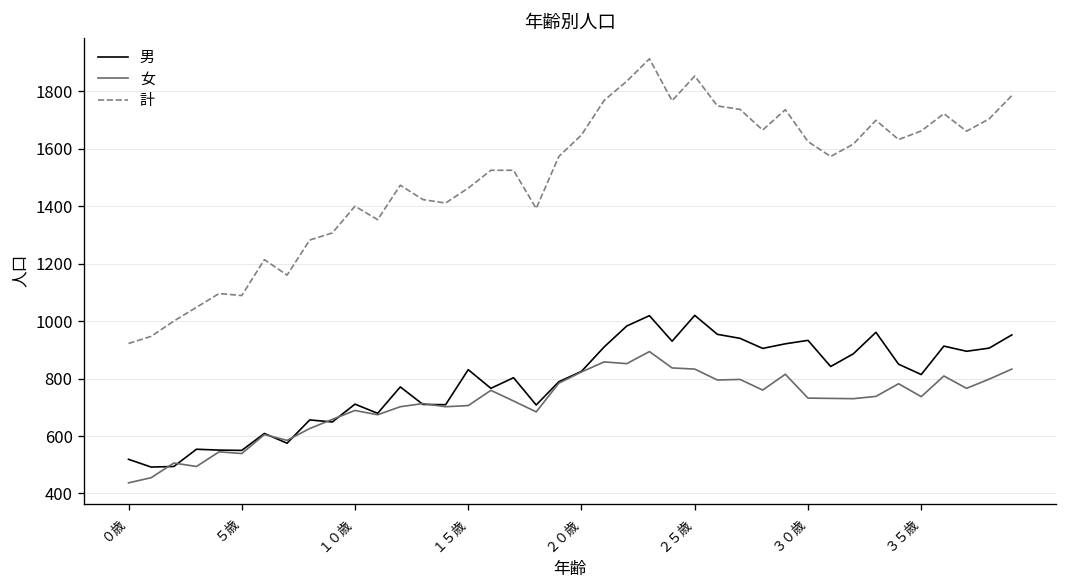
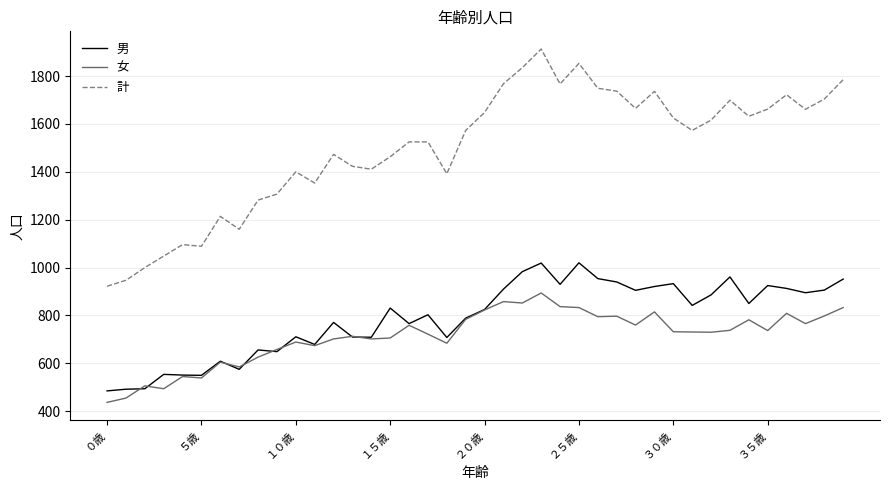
男, ０歳: 520 -> 490
男, ３５歳: 810 -> 930
